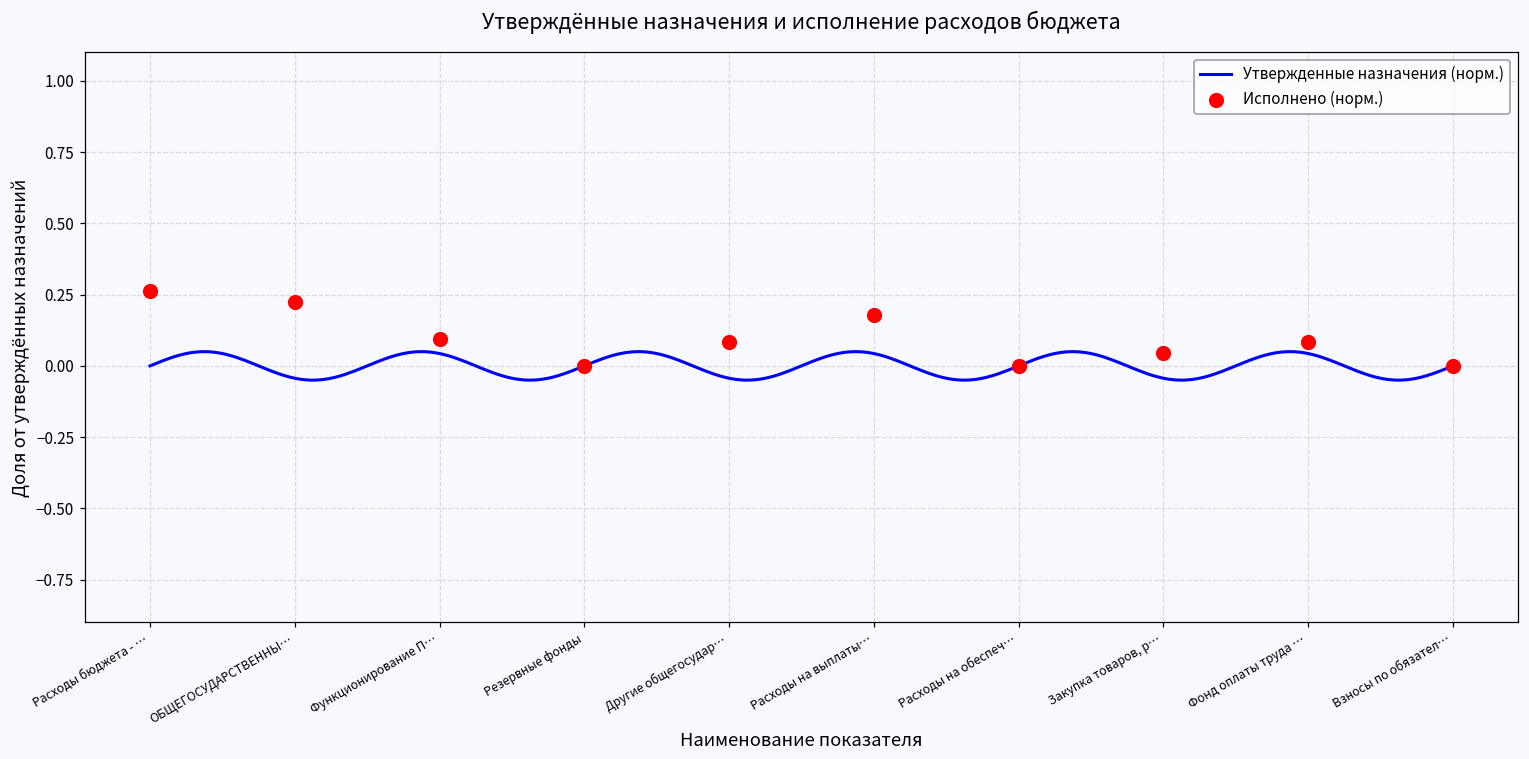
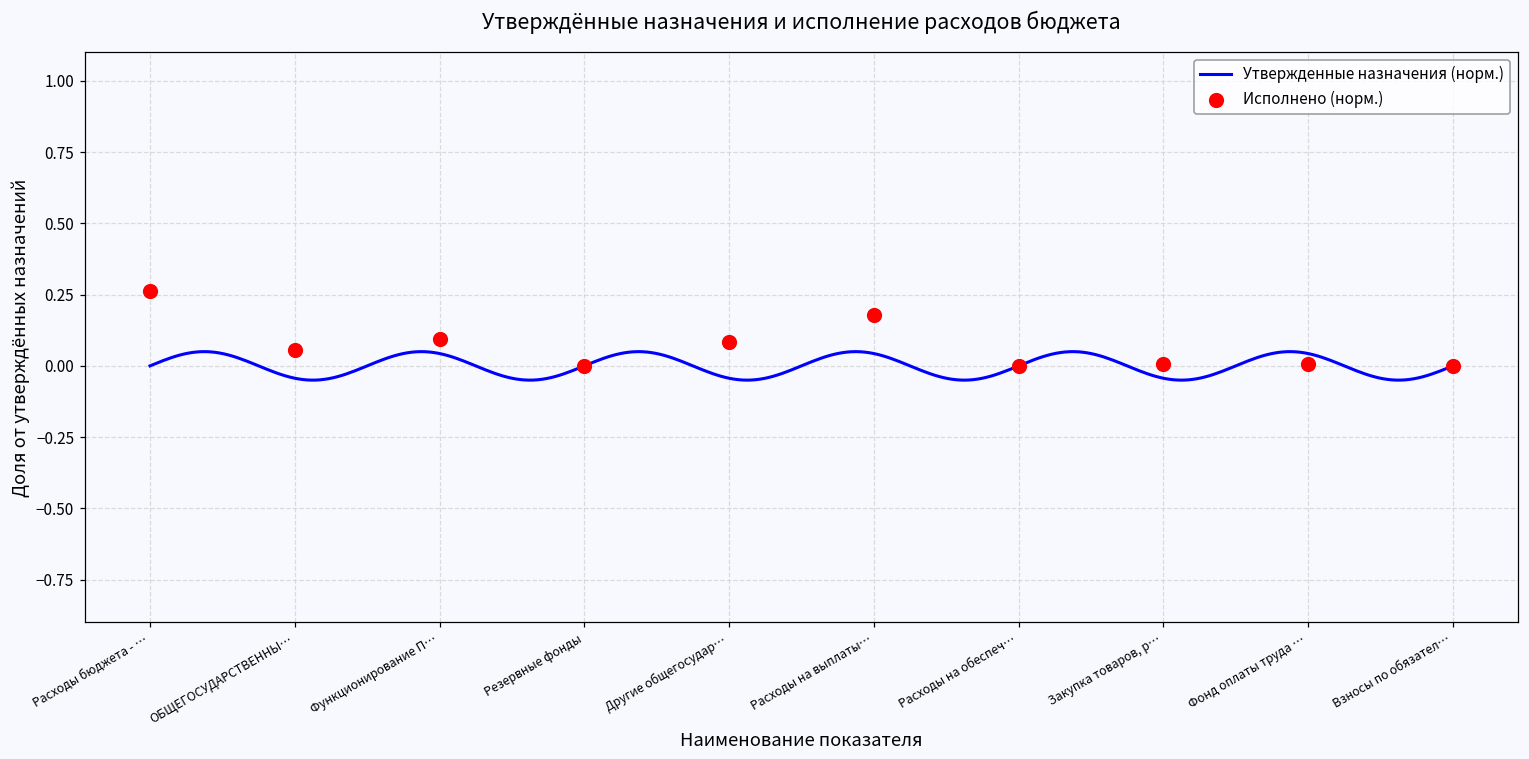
Исполнено (норм.), ОБЩЕГОСУДАРСТВЕННЫ…: 0.22 -> 0.06
Исполнено (норм.), Закупка товаров, р…: 0.04 -> 0.01
Исполнено (норм.), Фонд оплаты труда …: 0.08 -> 0.01
